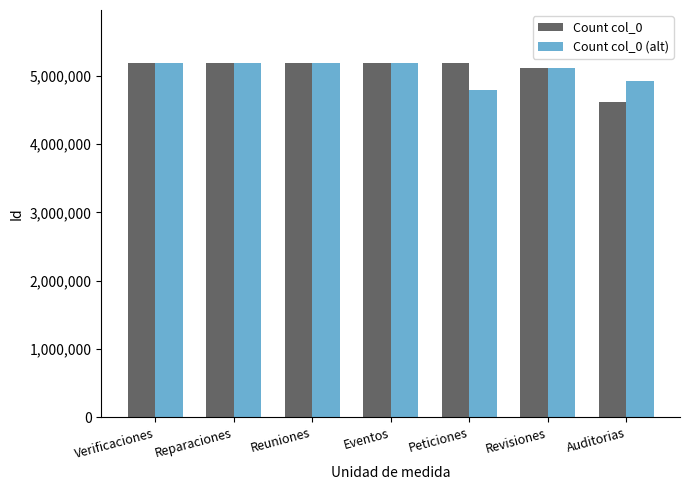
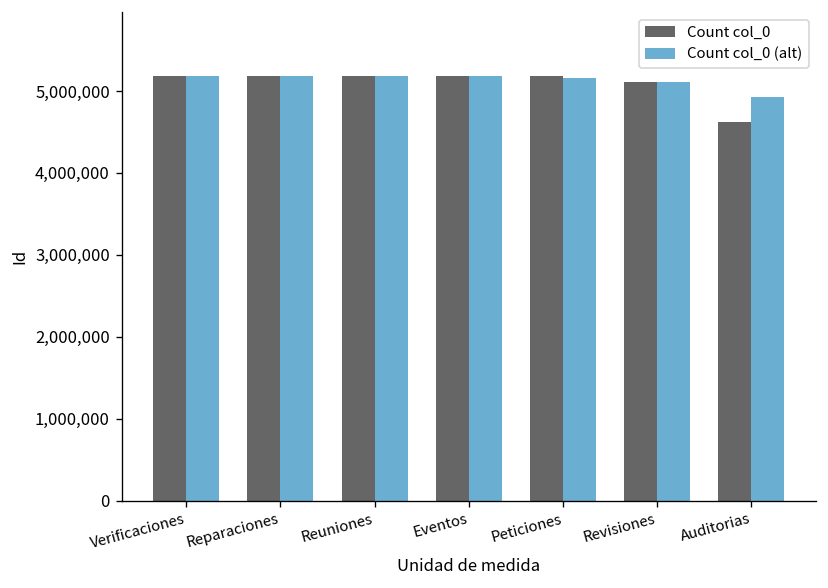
Count col_0 (alt), Peticiones: 4,800,000 -> 5,200,000
